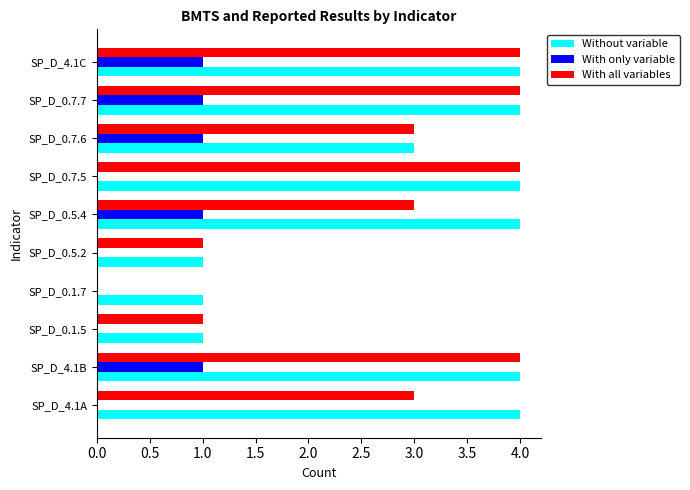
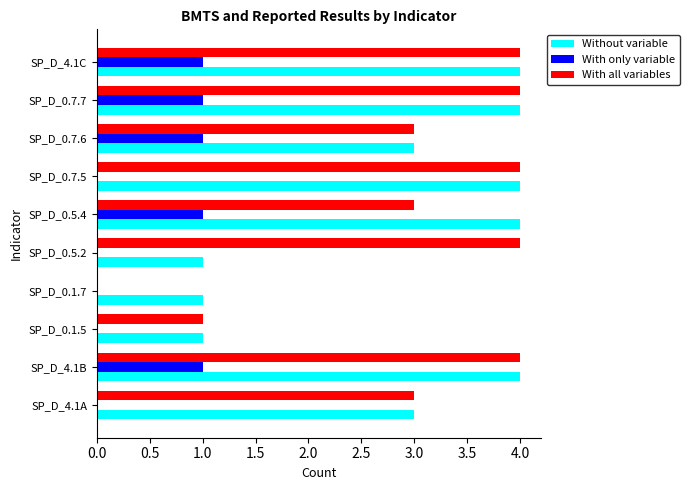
With all variables, SP_D_0.5.2: 1 -> 4
Without variable, SP_D_4.1A: 4 -> 3
